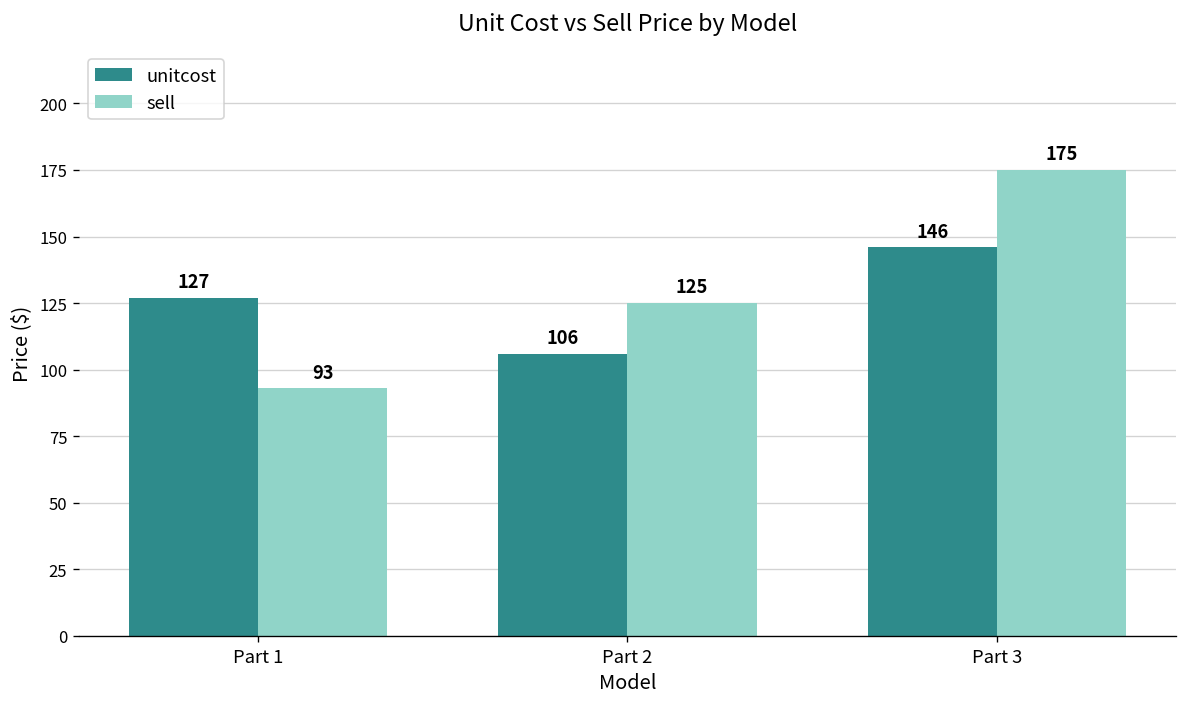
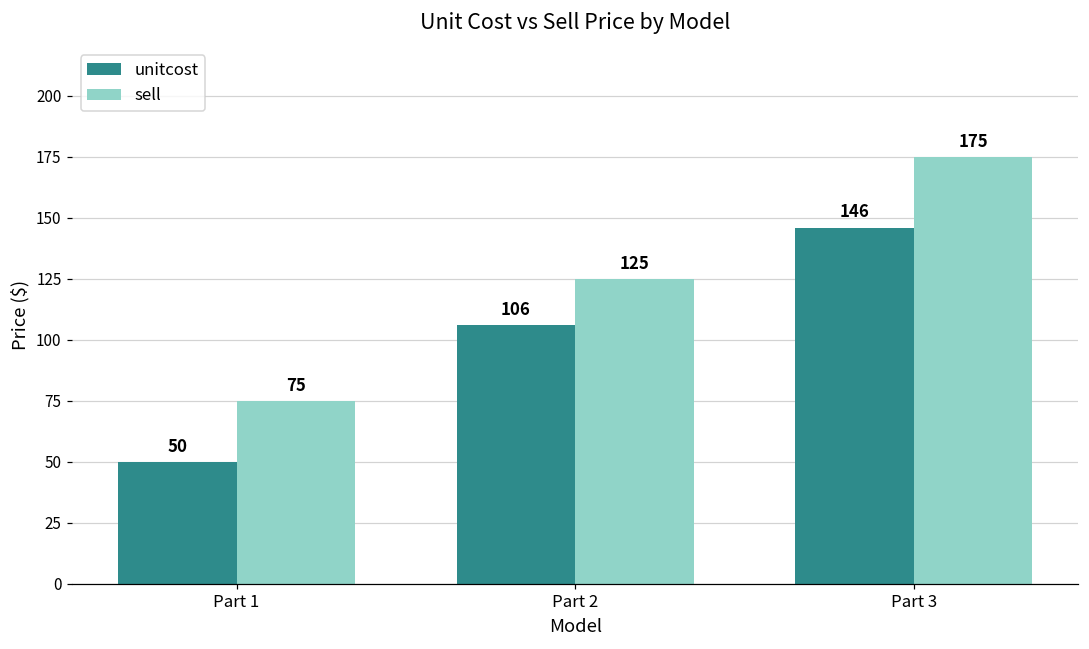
unitcost, Part 1: 127 -> 50
sell, Part 1: 93 -> 75
